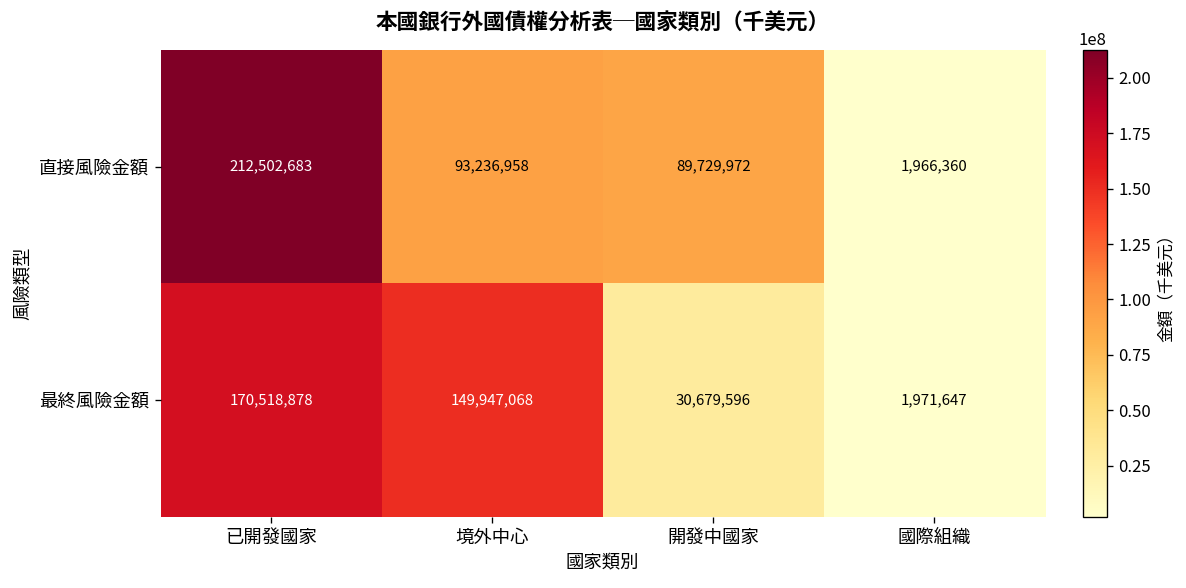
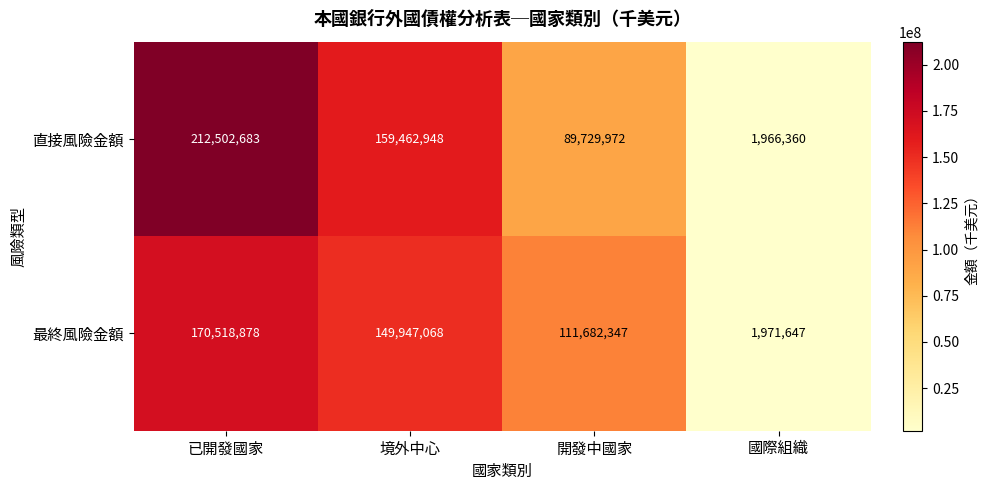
直接風險金額, 境外中心: 93,236,958 -> 159,462,948
最終風險金額, 開發中國家: 30,679,596 -> 111,682,347
